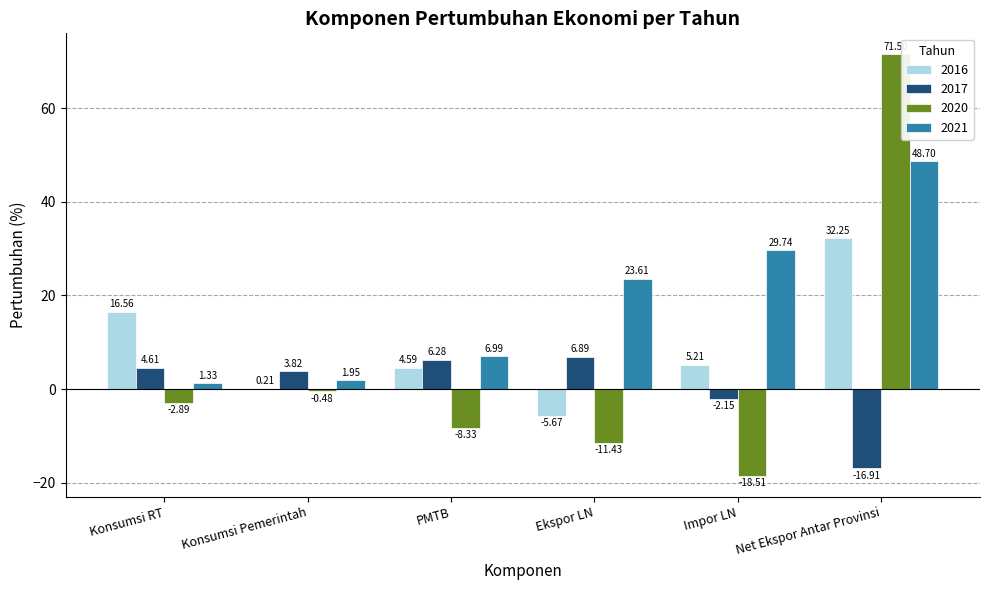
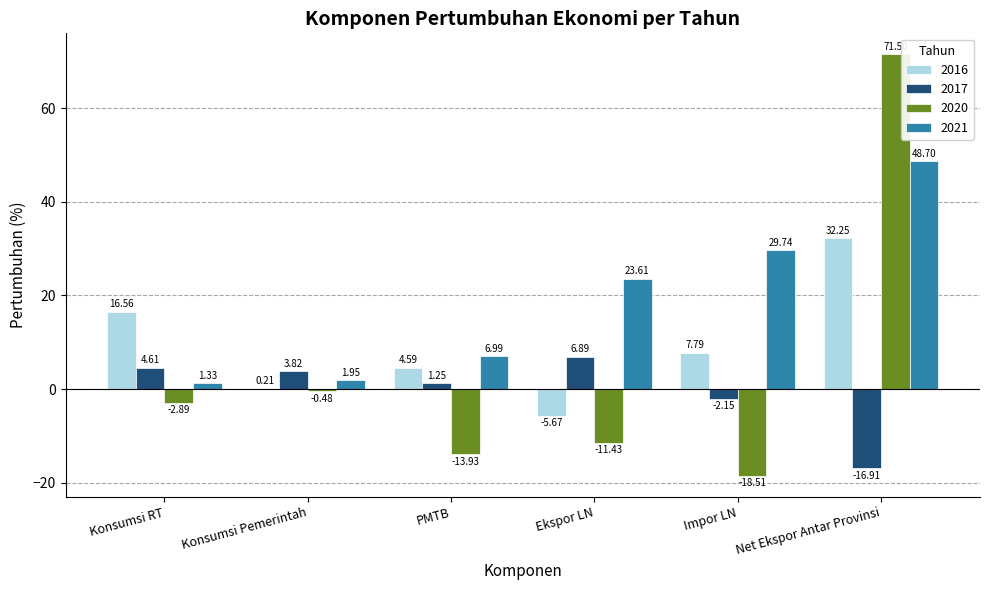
2017, PMTB: 6.28 -> 1.25
2020, PMTB: -8.33 -> -13.93
2016, Impor LN: 5.21 -> 7.79
